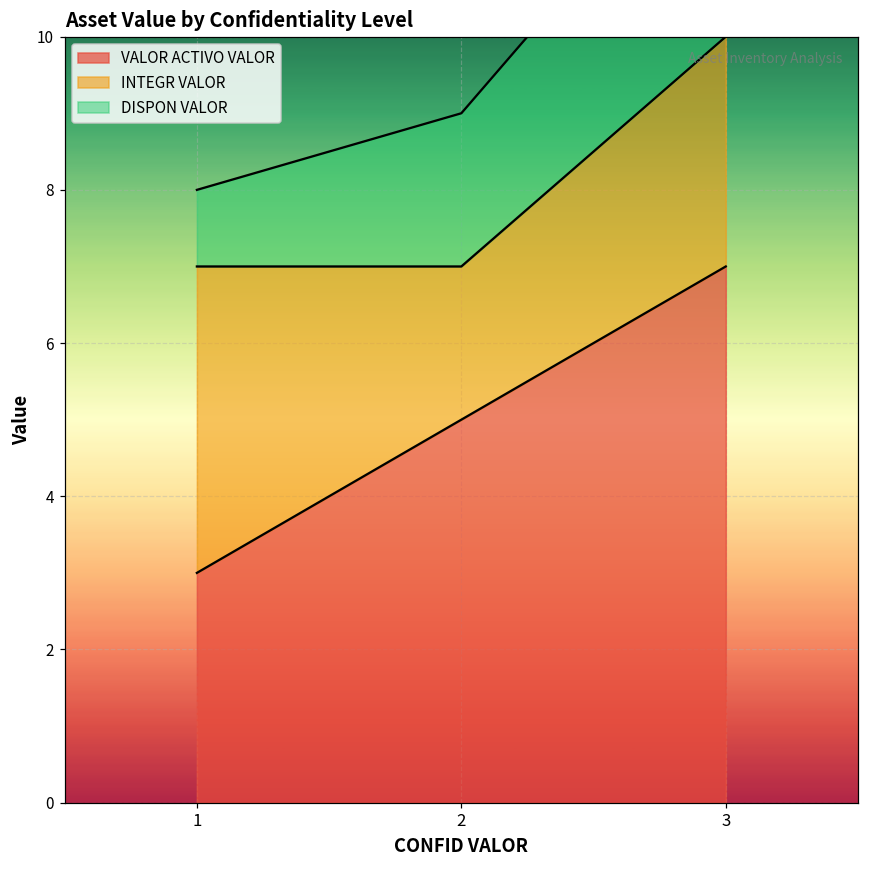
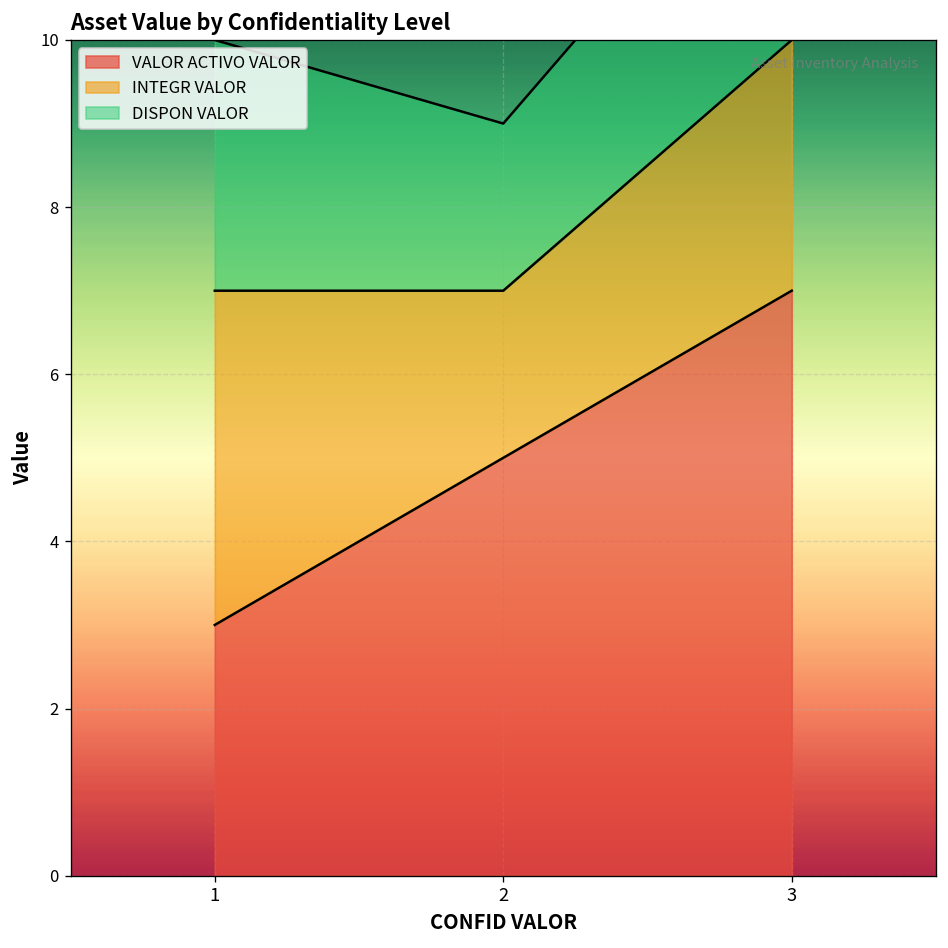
DISPON VALOR, 1: 1 -> 3
